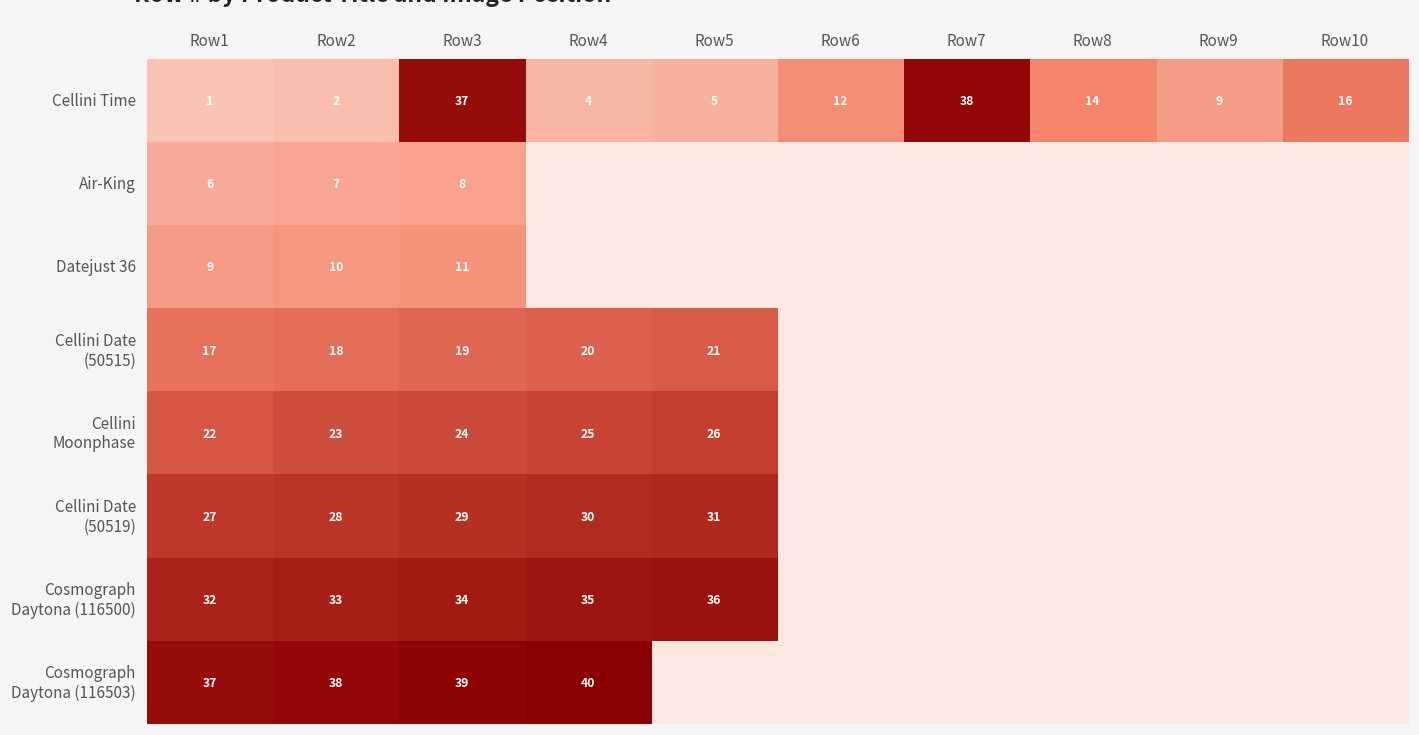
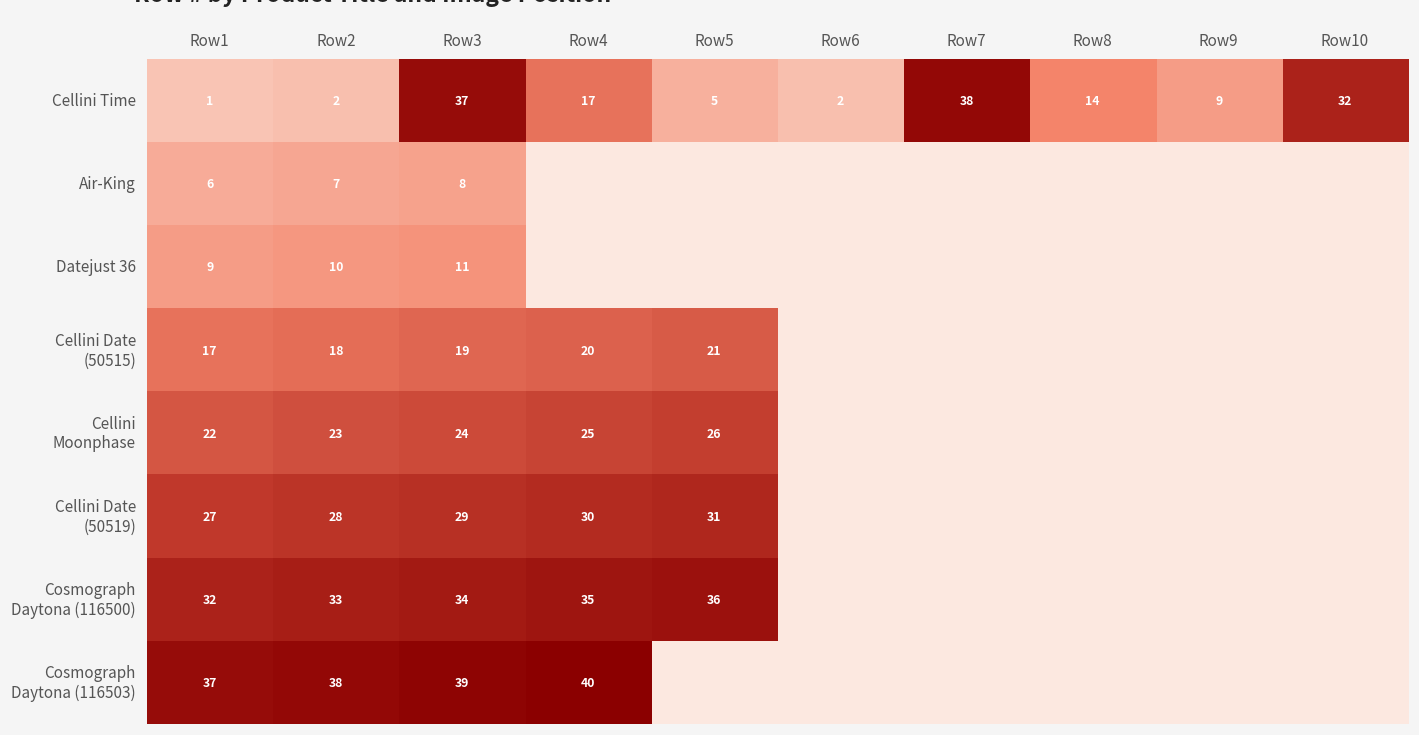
Cellini Time, Row4: 4 -> 17
Cellini Time, Row6: 12 -> 2
Cellini Time, Row10: 16 -> 32
